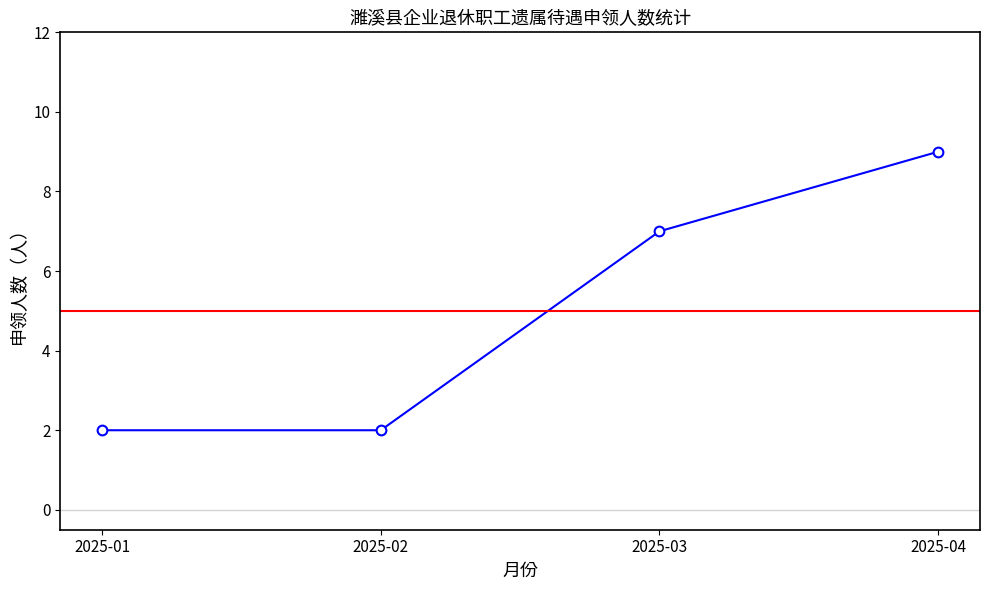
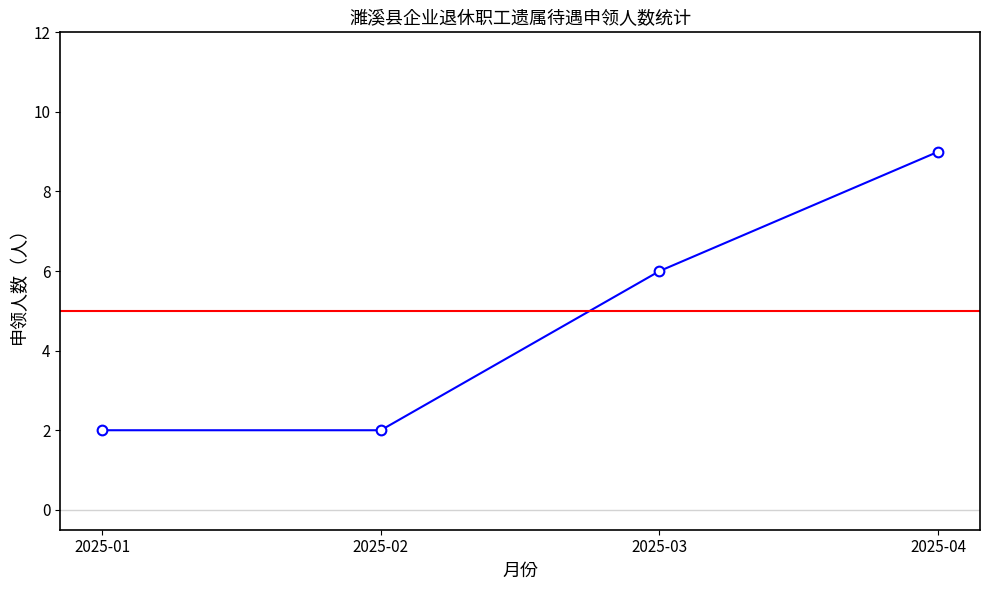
2025-03: 7 -> 6
